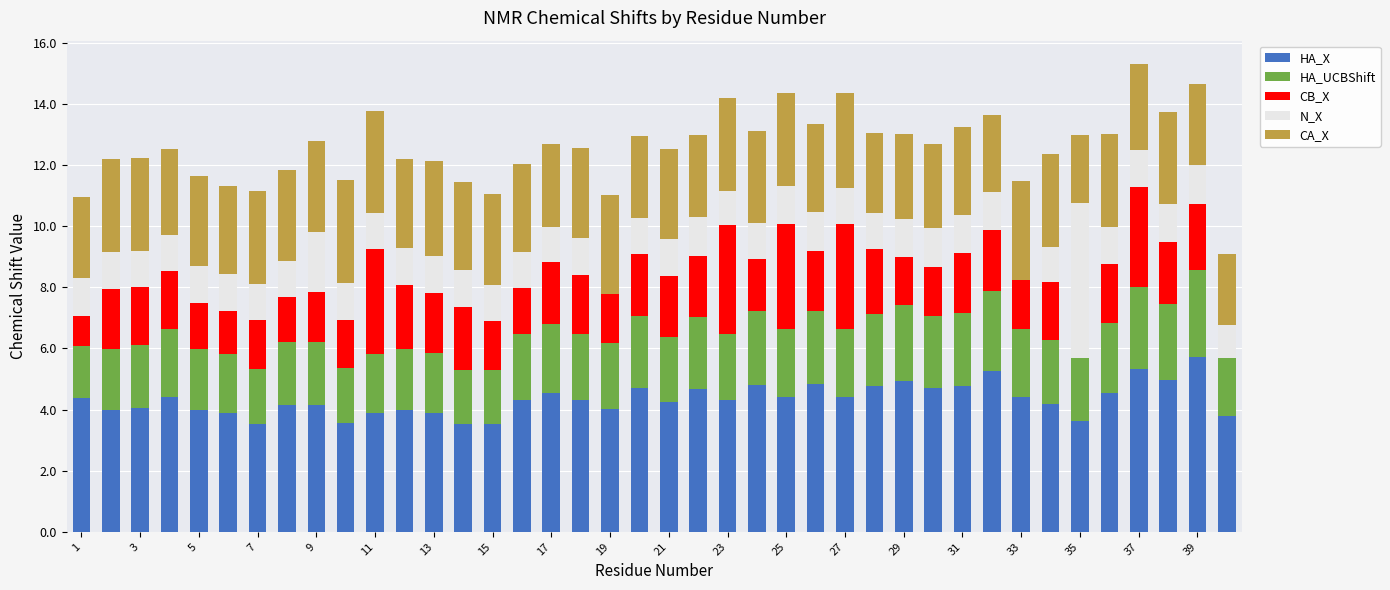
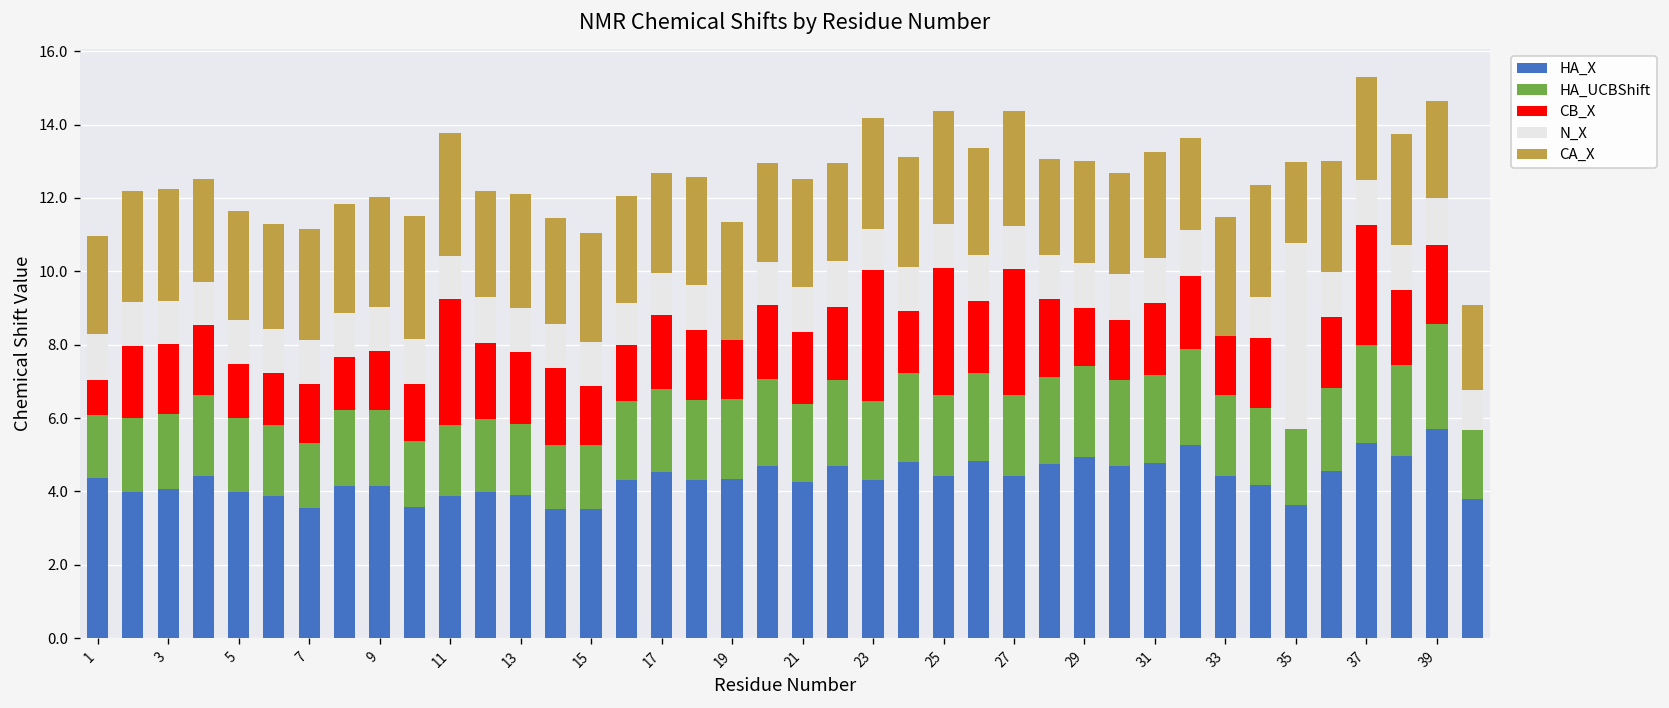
N_X, 9: 2.0 -> 1.2
HA_X, 19: 4.0 -> 4.3
